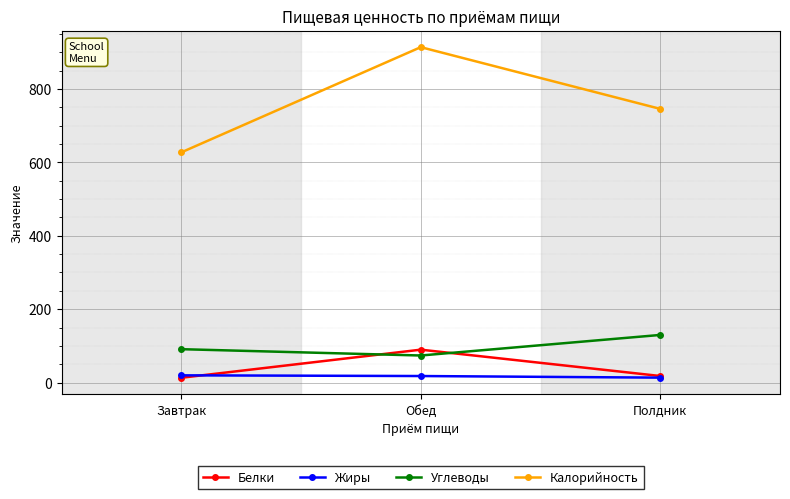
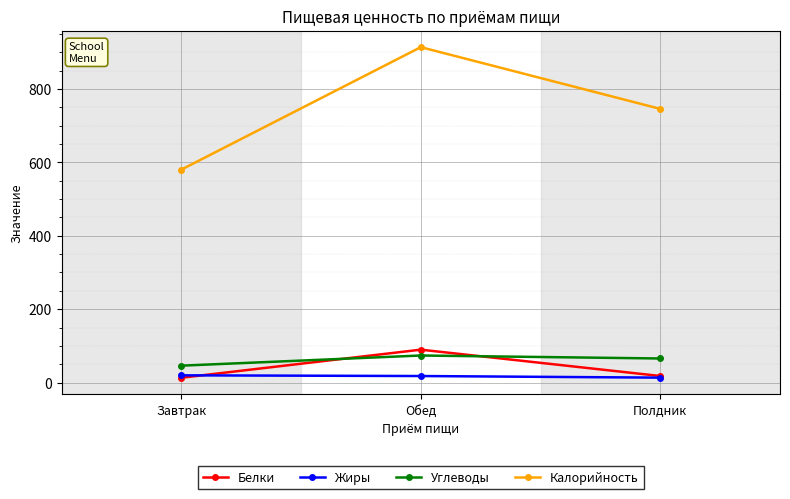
Углеводы, Завтрак: 90 -> 50
Калорийность, Завтрак: 630 -> 580
Углеводы, Полдник: 130 -> 70
